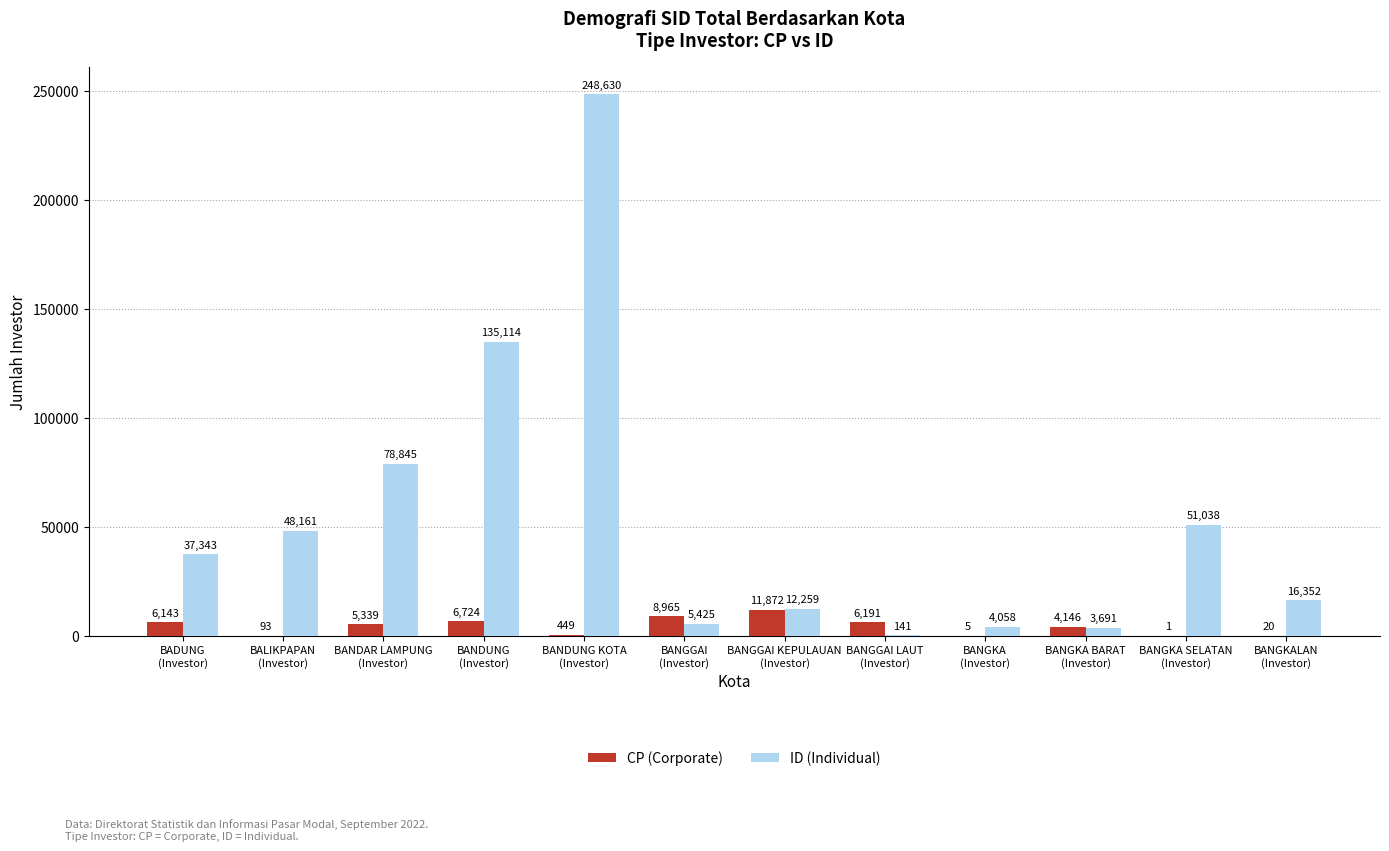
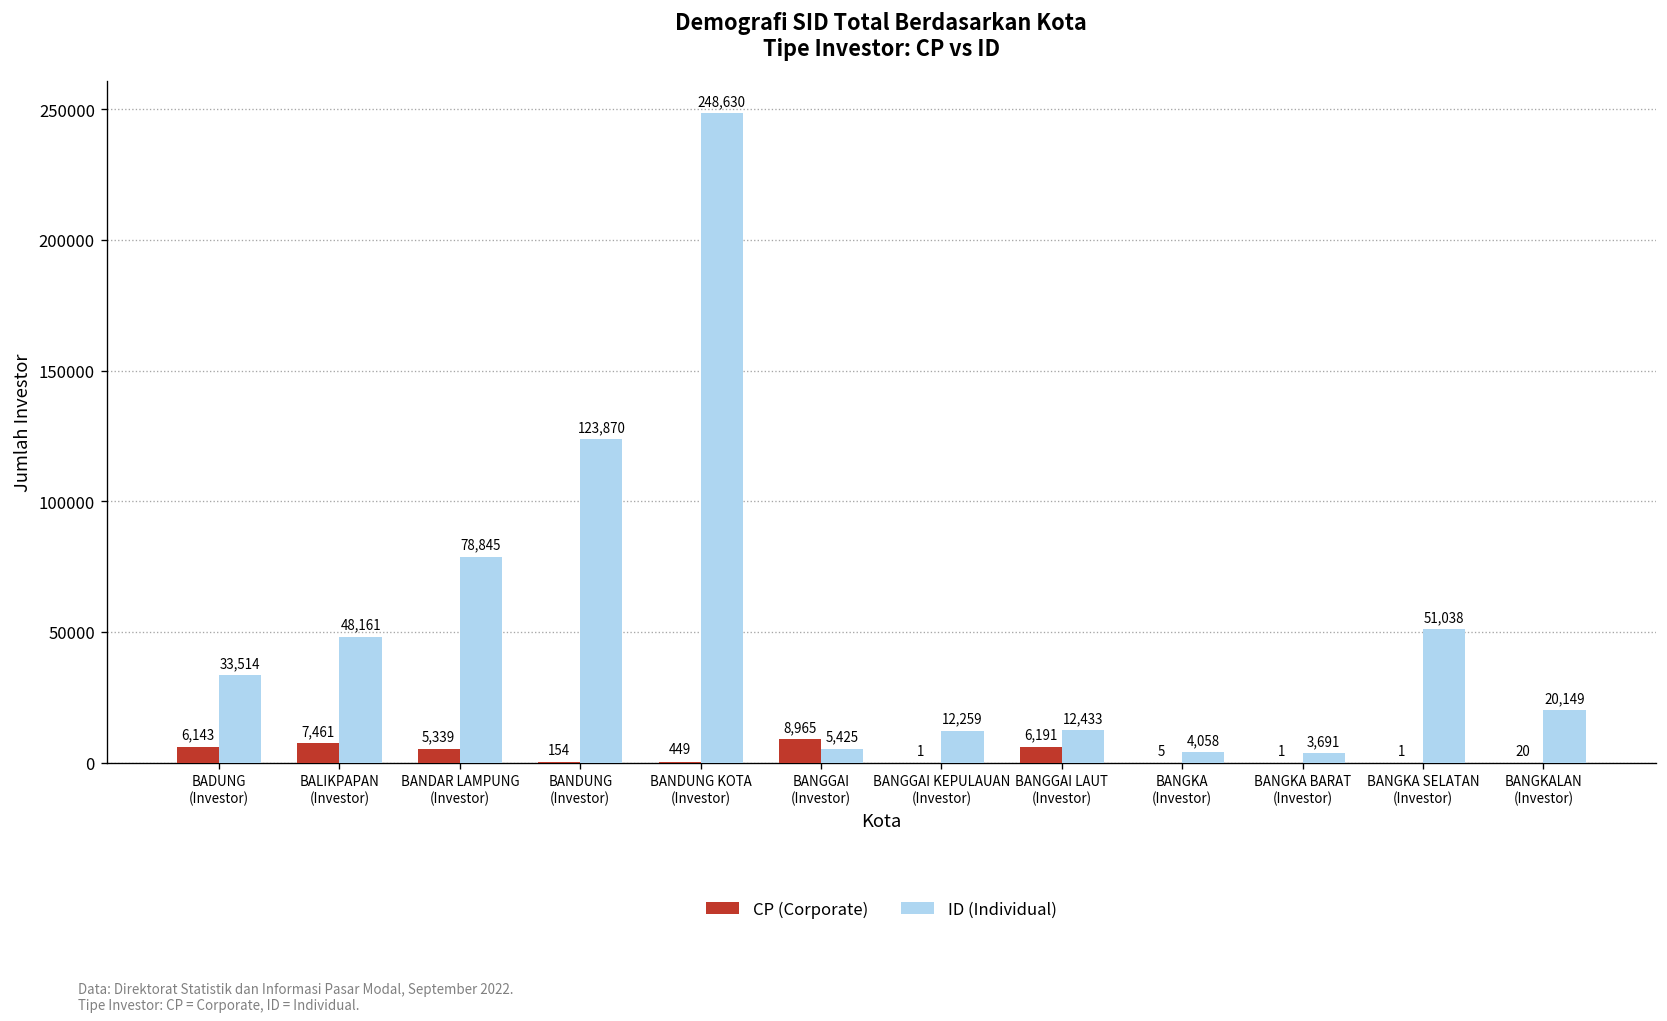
ID (Individual), BADUNG (Investor): 37,343 -> 33,514
CP (Corporate), BALIKPAPAN (Investor): 93 -> 7,461
CP (Corporate), BANDUNG (Investor): 6,724 -> 154
ID (Individual), BANDUNG (Investor): 135,114 -> 123,870
CP (Corporate), BANGGAI KEPULAUAN (Investor): 11,872 -> 1
ID (Individual), BANGGAI LAUT (Investor): 141 -> 12,433
CP (Corporate), BANGKA BARAT (Investor): 4,146 -> 1
ID (Individual), BANGKALAN (Investor): 16,352 -> 20,149
